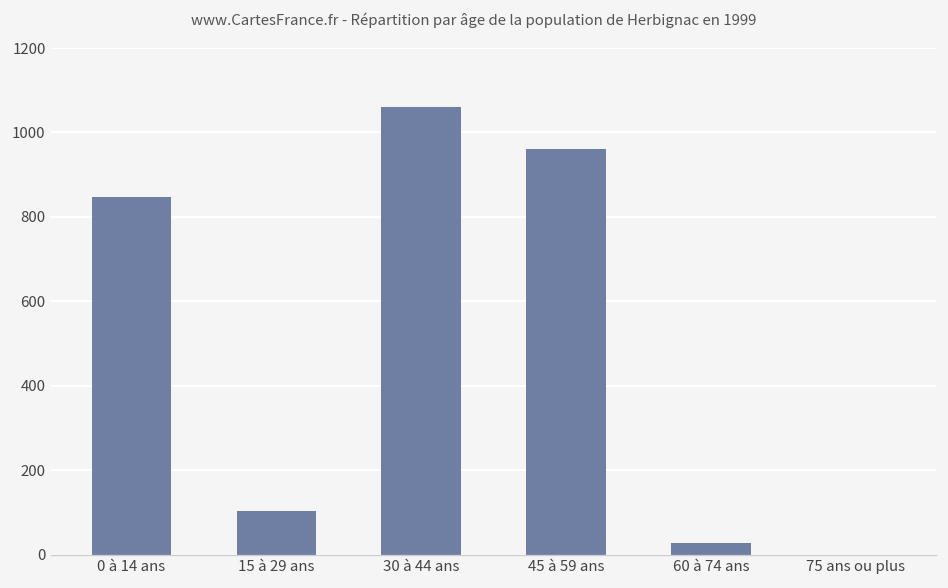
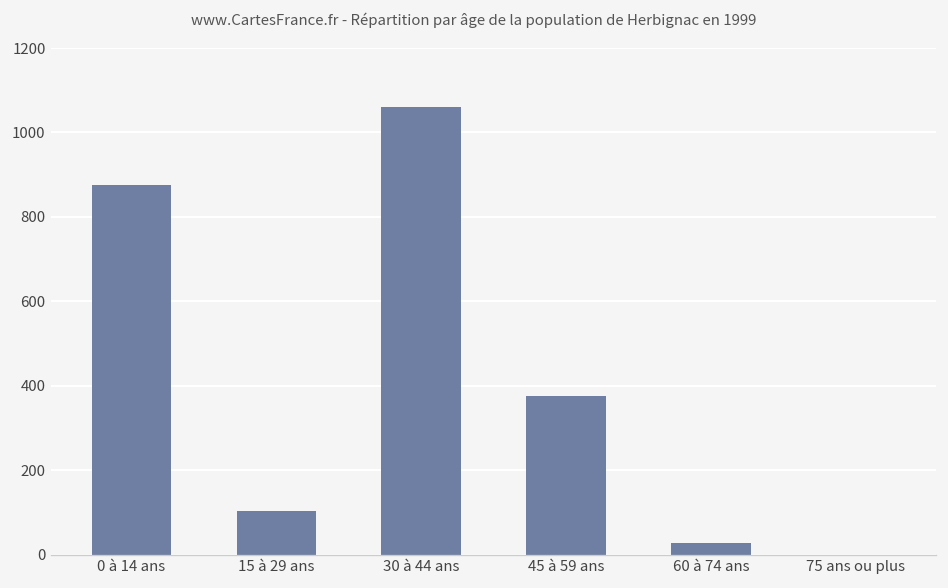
0 à 14 ans: 850 -> 870
45 à 59 ans: 960 -> 380
